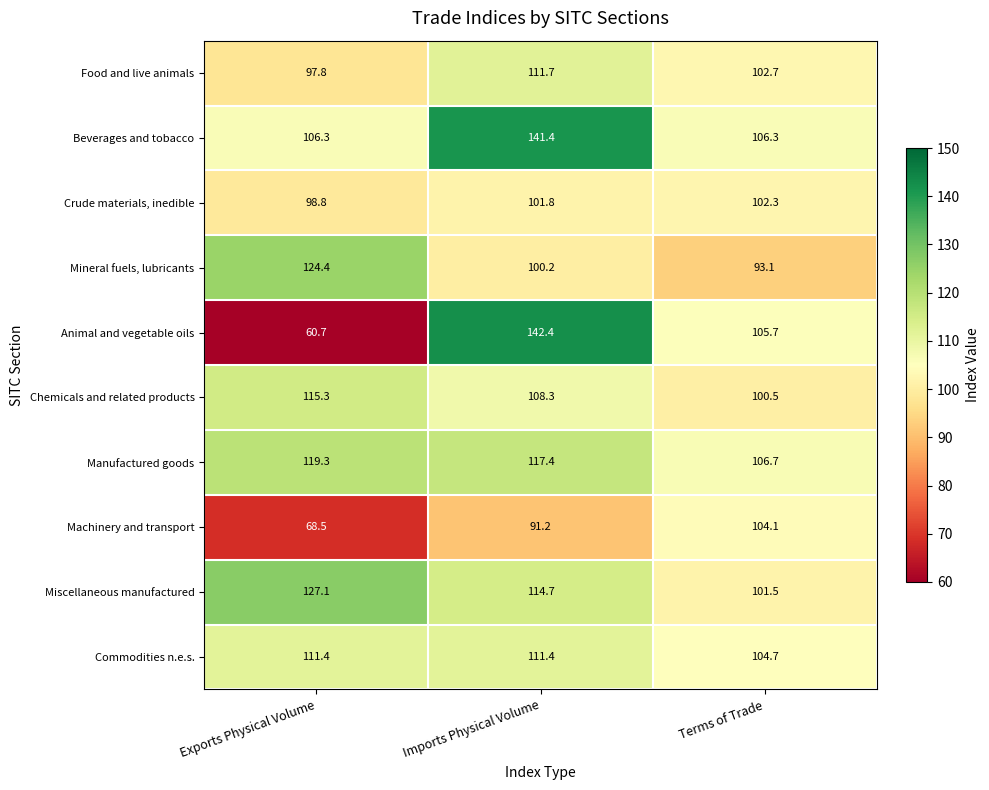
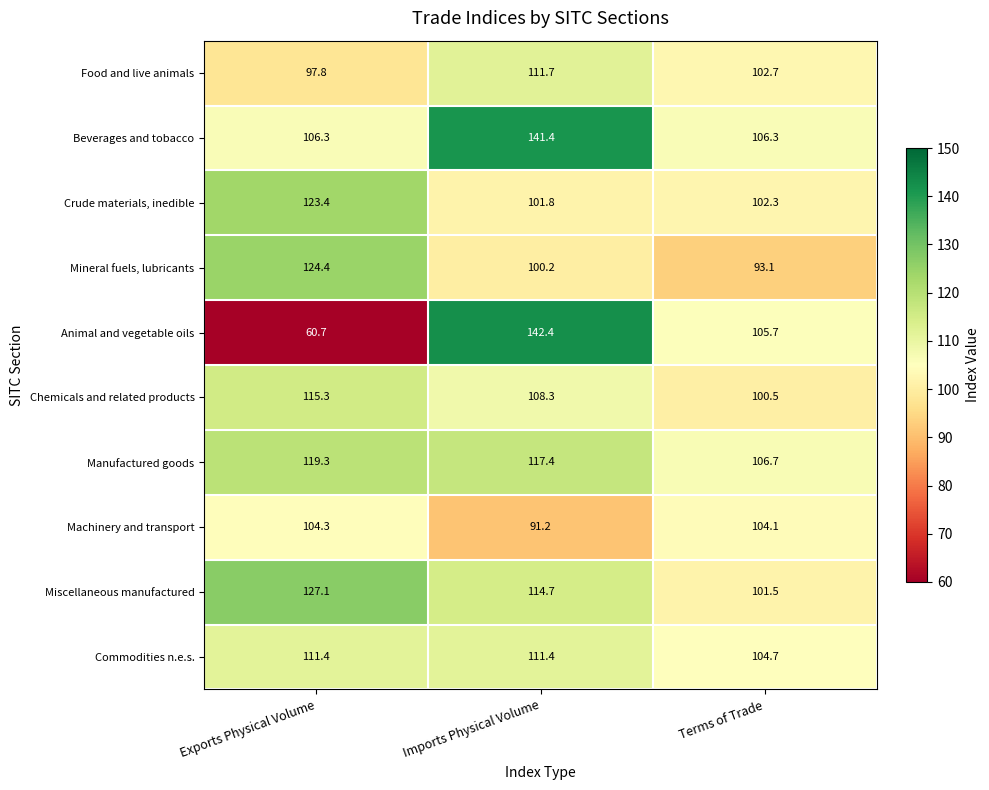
Crude materials, inedible, Exports Physical Volume: 98.8 -> 123.4
Machinery and transport, Exports Physical Volume: 68.5 -> 104.3
